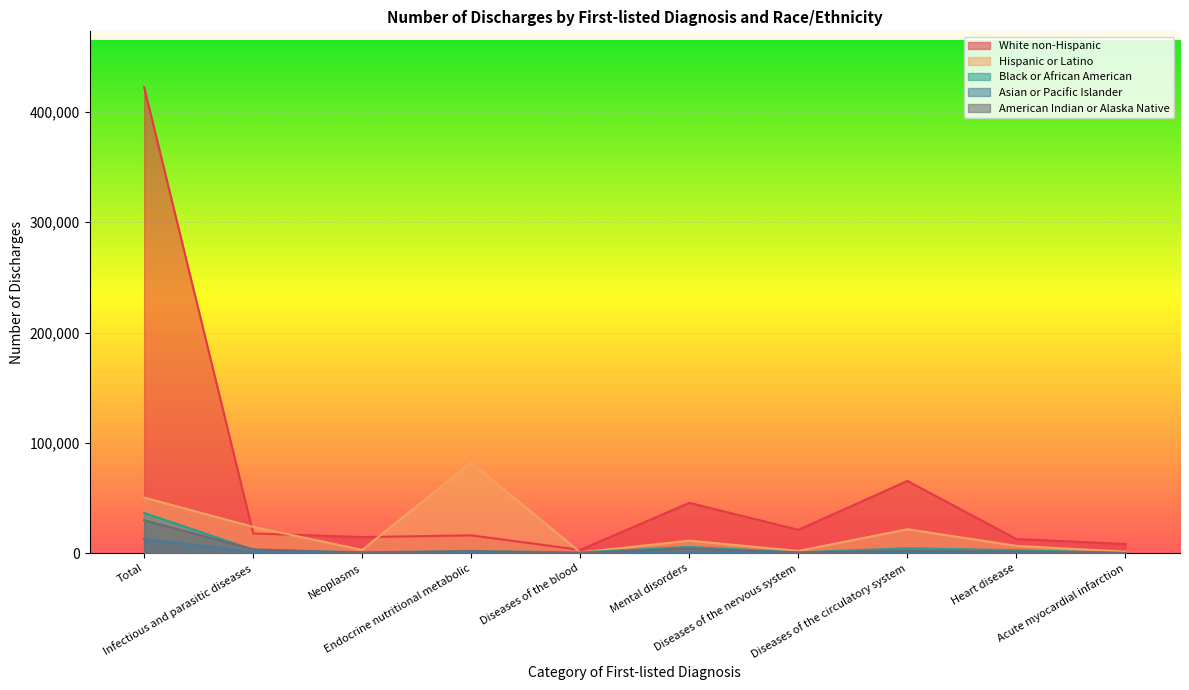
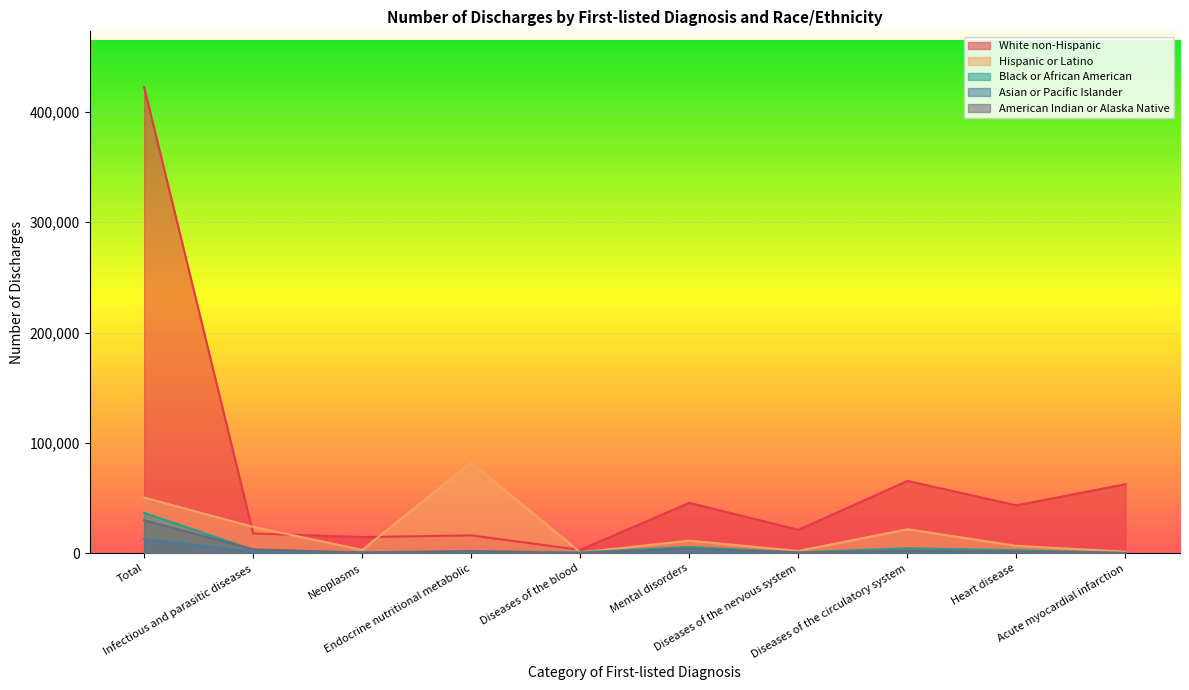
White non-Hispanic, Heart disease: 13,000 -> 43,000
White non-Hispanic, Acute myocardial infarction: 8,000 -> 63,000
